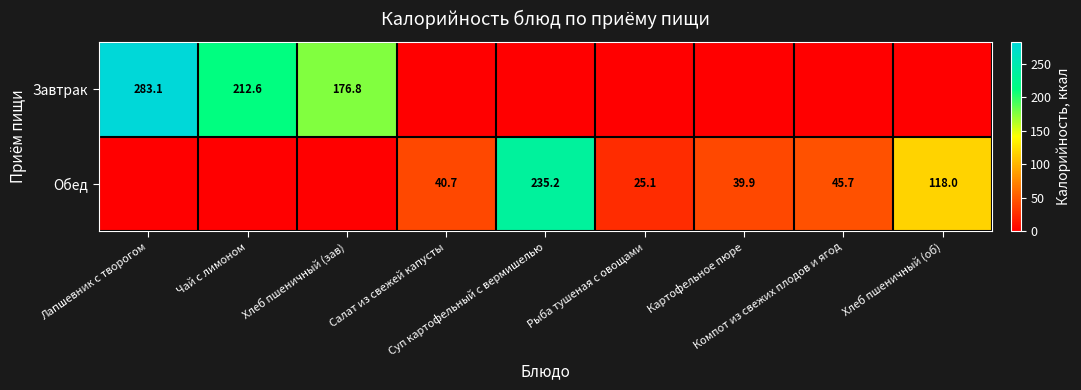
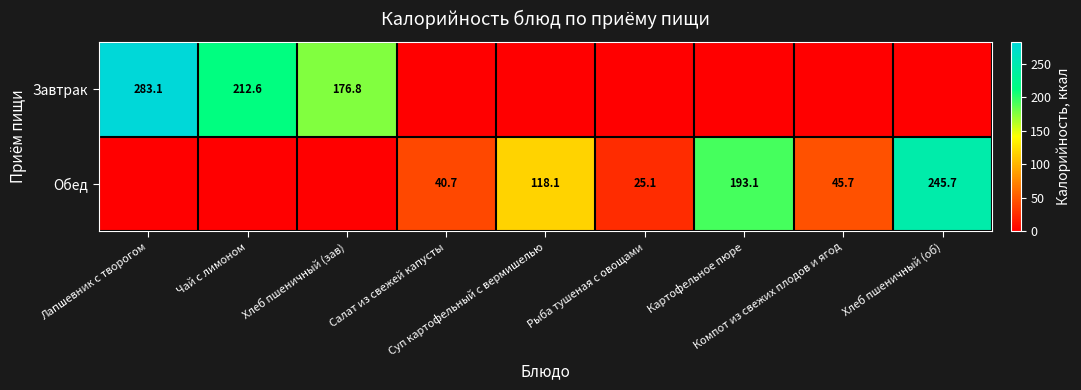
Обед, Суп картофельный с вермишелью: 235.2 -> 118.1
Обед, Картофельное пюре: 39.9 -> 193.1
Обед, Хлеб пшеничный (об): 118.0 -> 245.7
